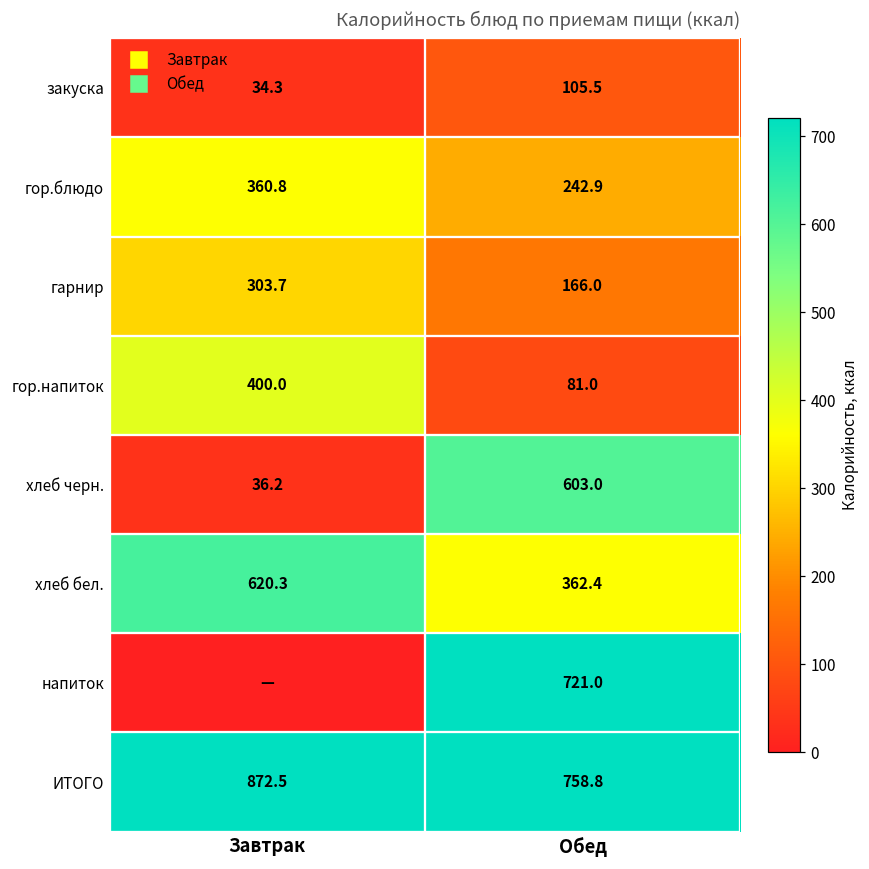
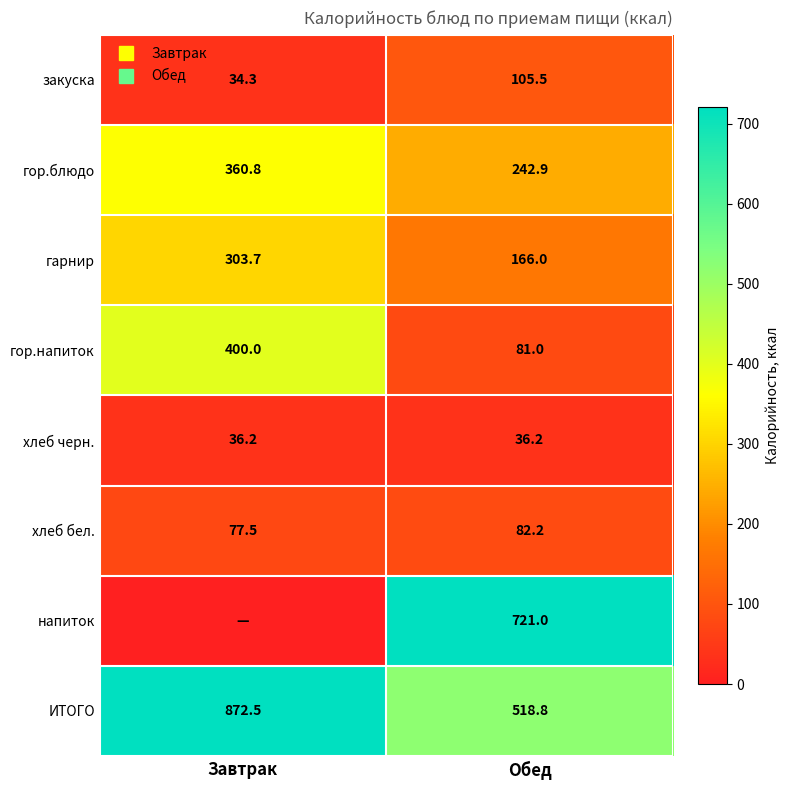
хлеб черн., Обед: 603.0 -> 36.2
хлеб бел., Завтрак: 620.3 -> 77.5
хлеб бел., Обед: 362.4 -> 82.2
ИТОГО, Обед: 758.8 -> 518.8
